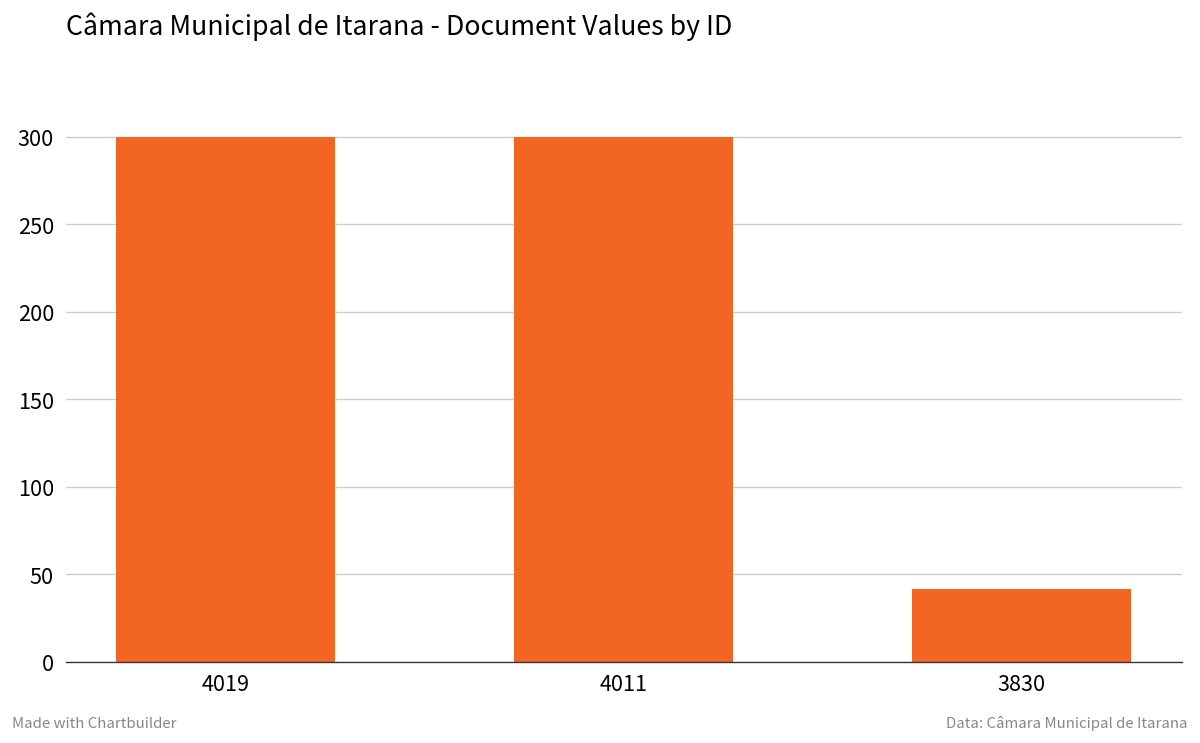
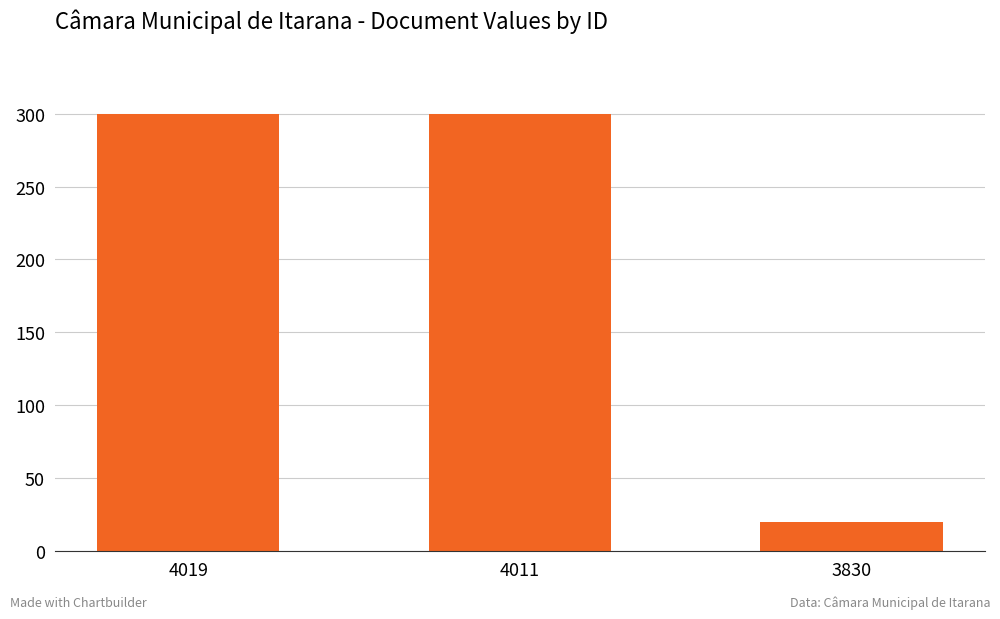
3830: 41 -> 20
